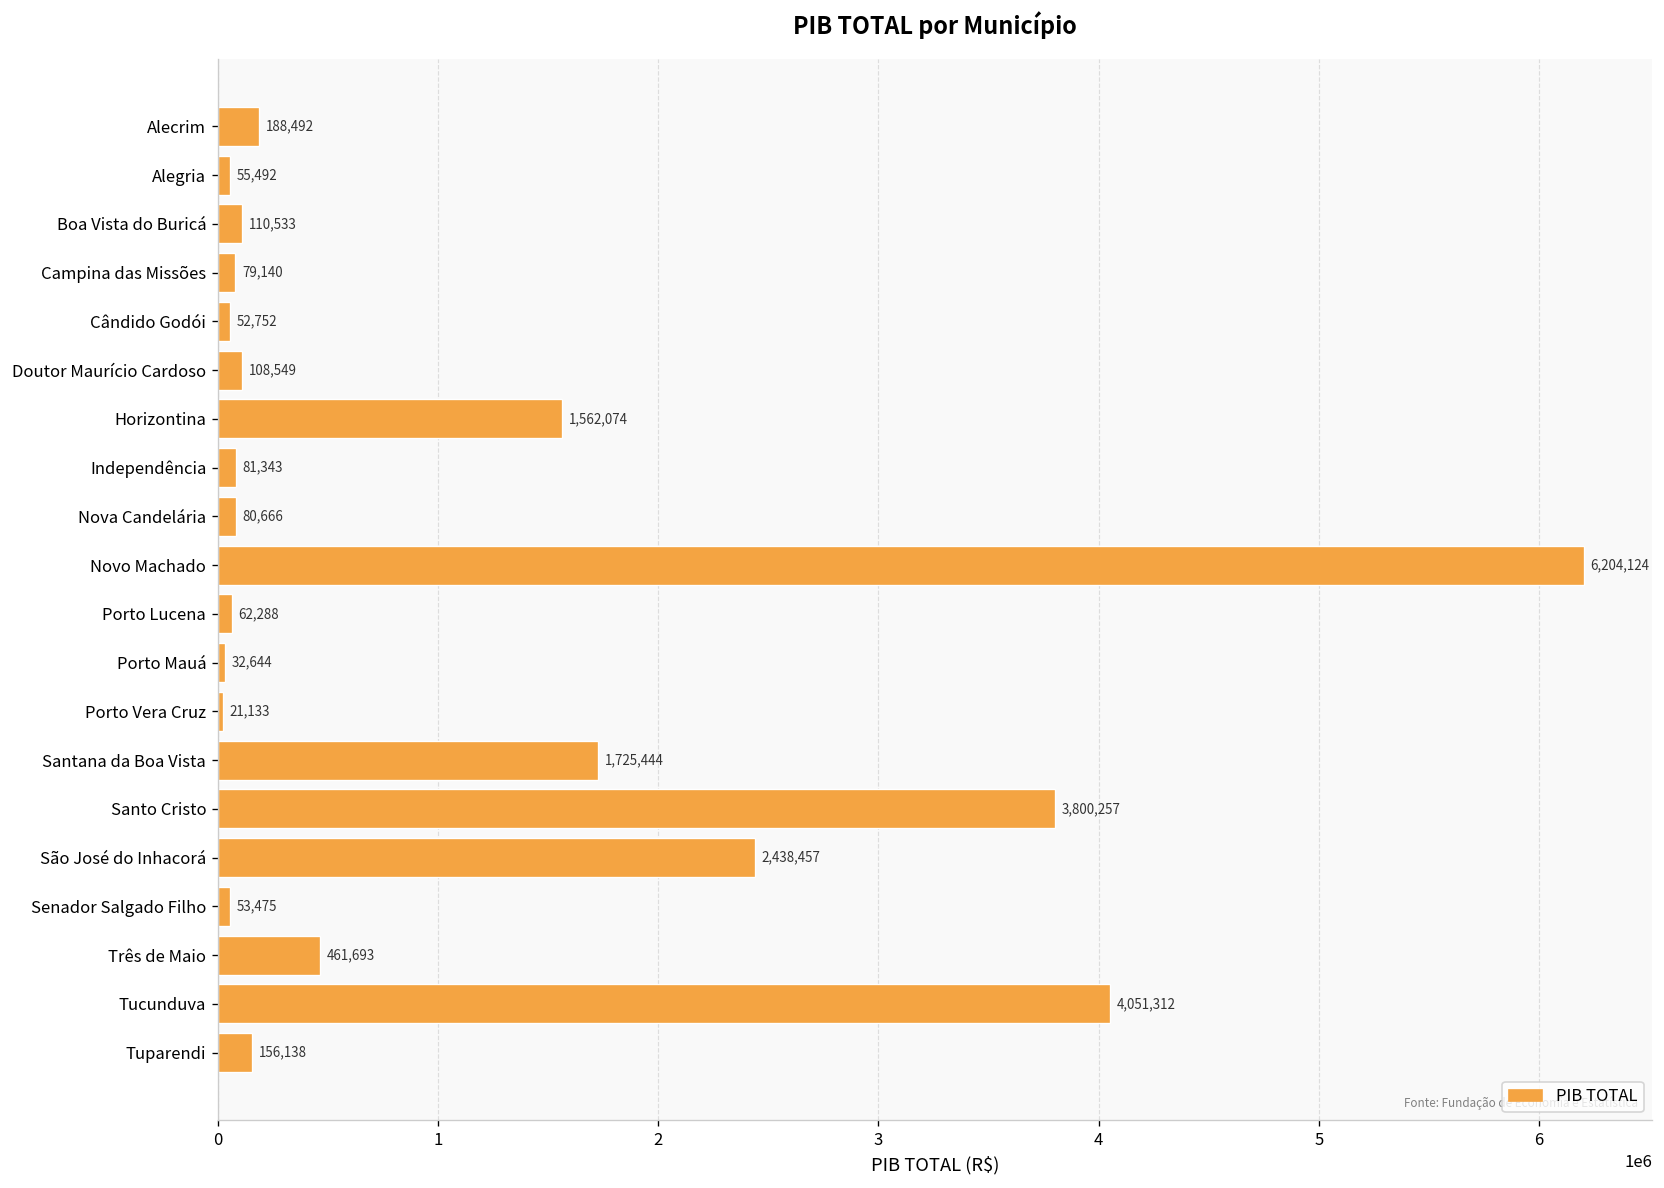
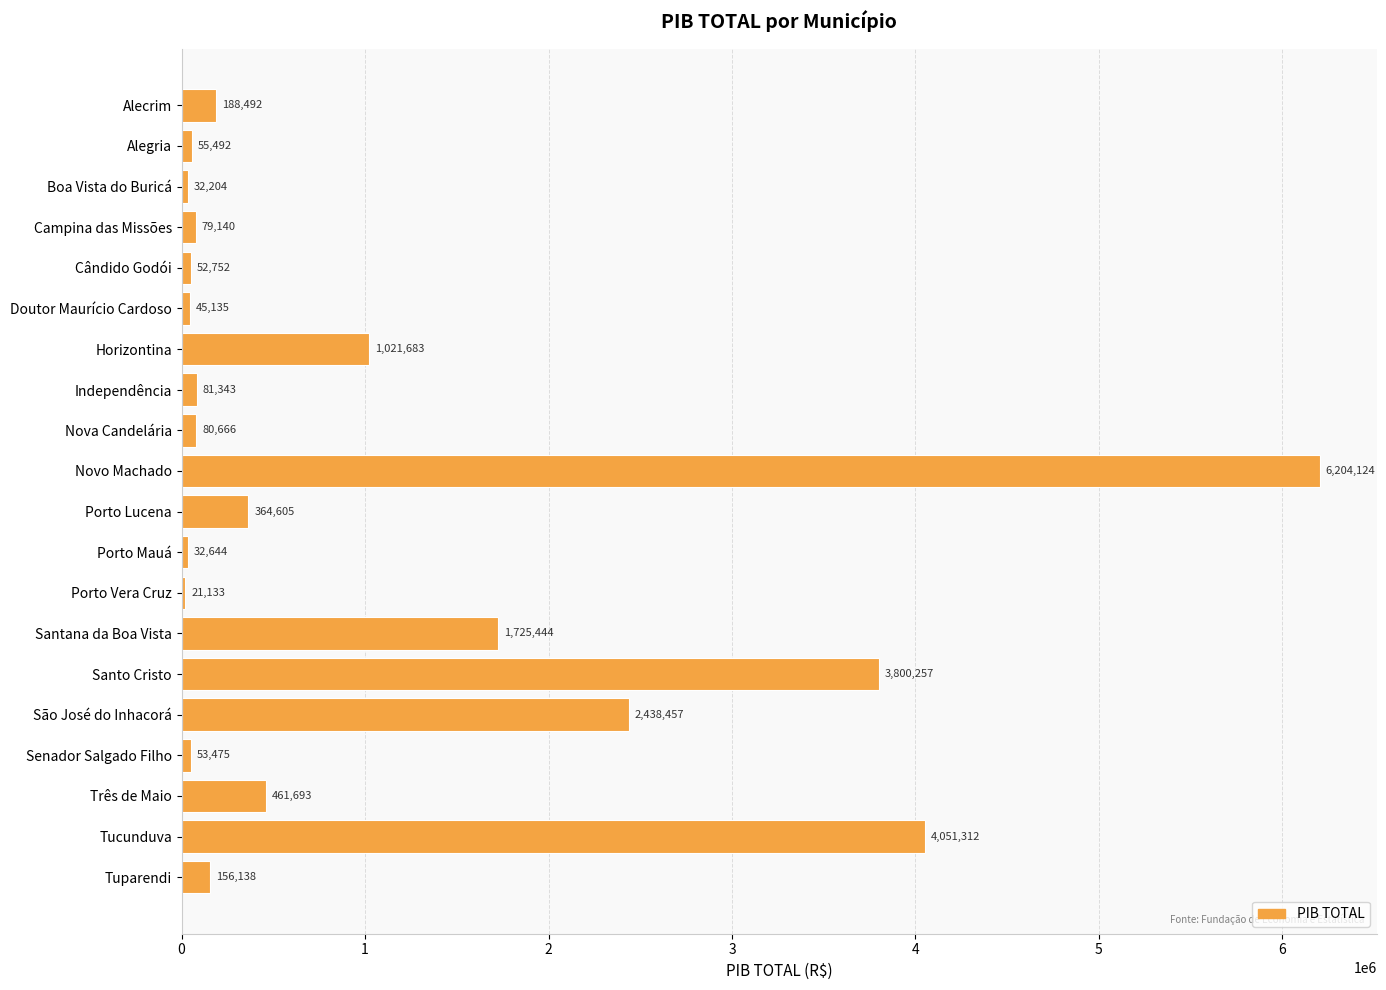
Boa Vista do Buricá: 110,533 -> 32,204
Doutor Maurício Cardoso: 108,549 -> 45,135
Horizontina: 1,562,074 -> 1,021,683
Porto Lucena: 62,288 -> 364,605
